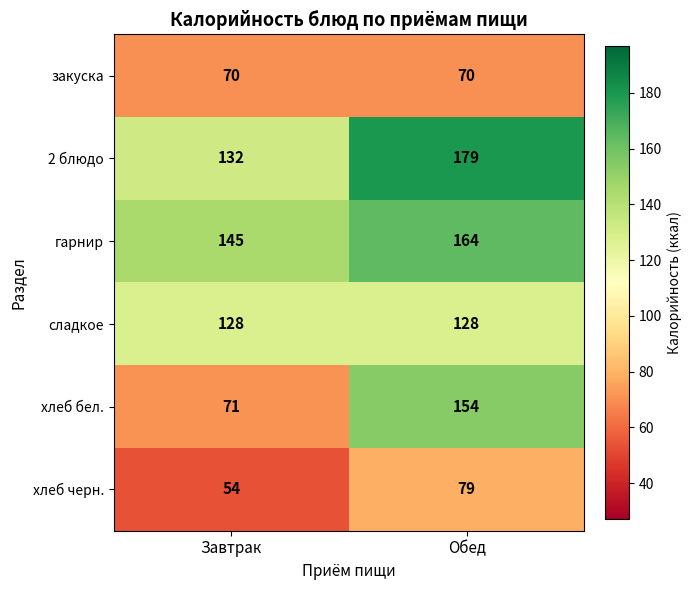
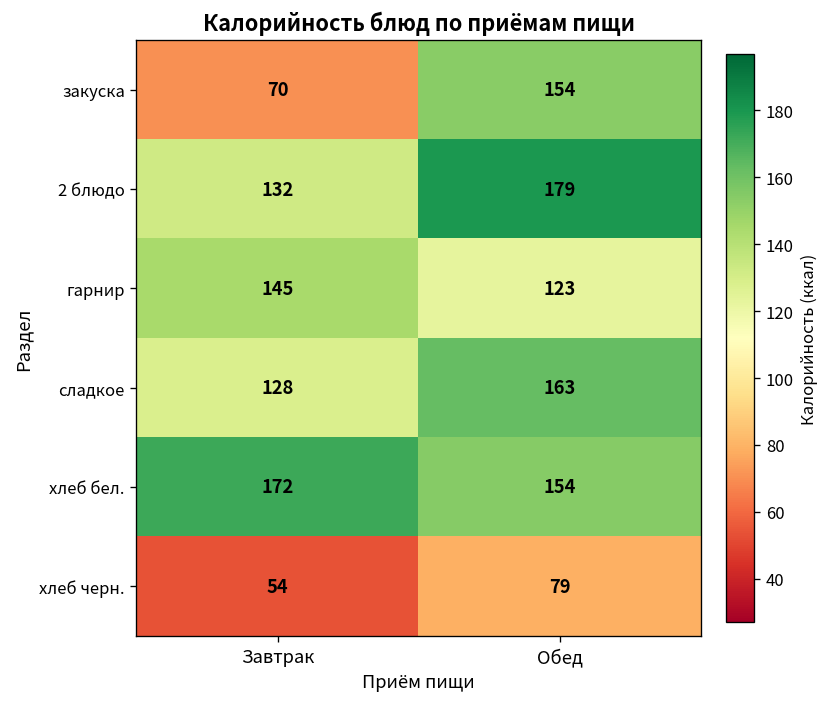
закуска, Обед: 70 -> 154
гарнир, Обед: 164 -> 123
сладкое, Обед: 128 -> 163
хлеб бел., Завтрак: 71 -> 172
